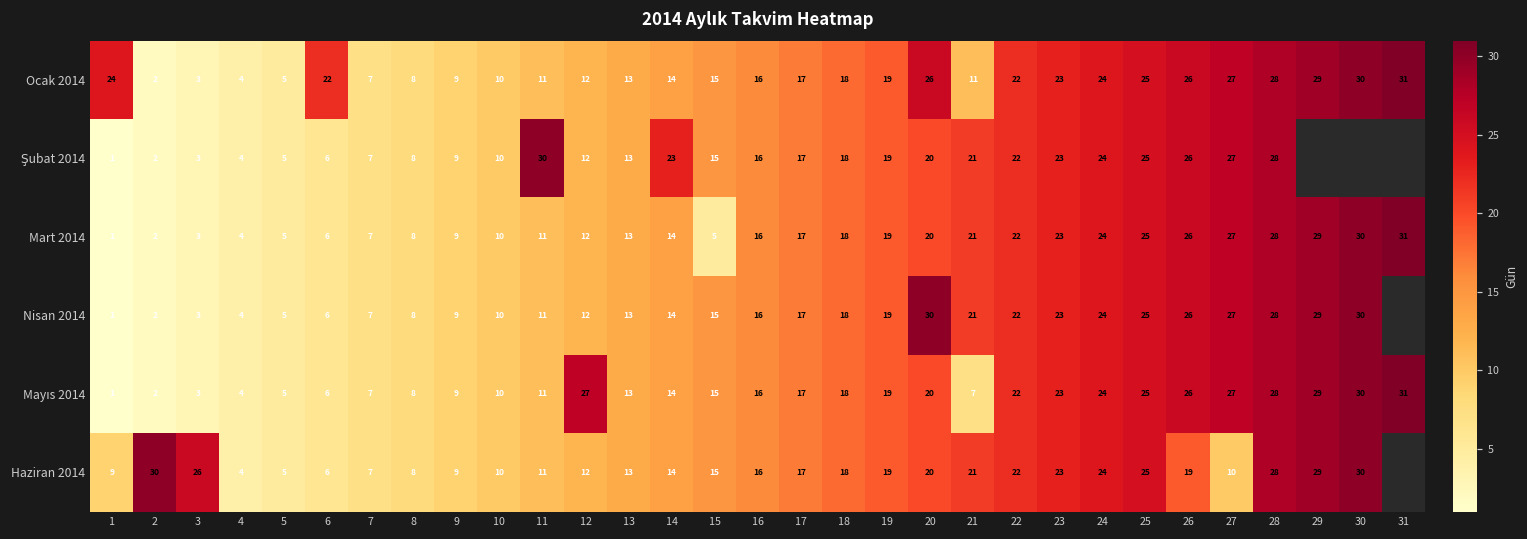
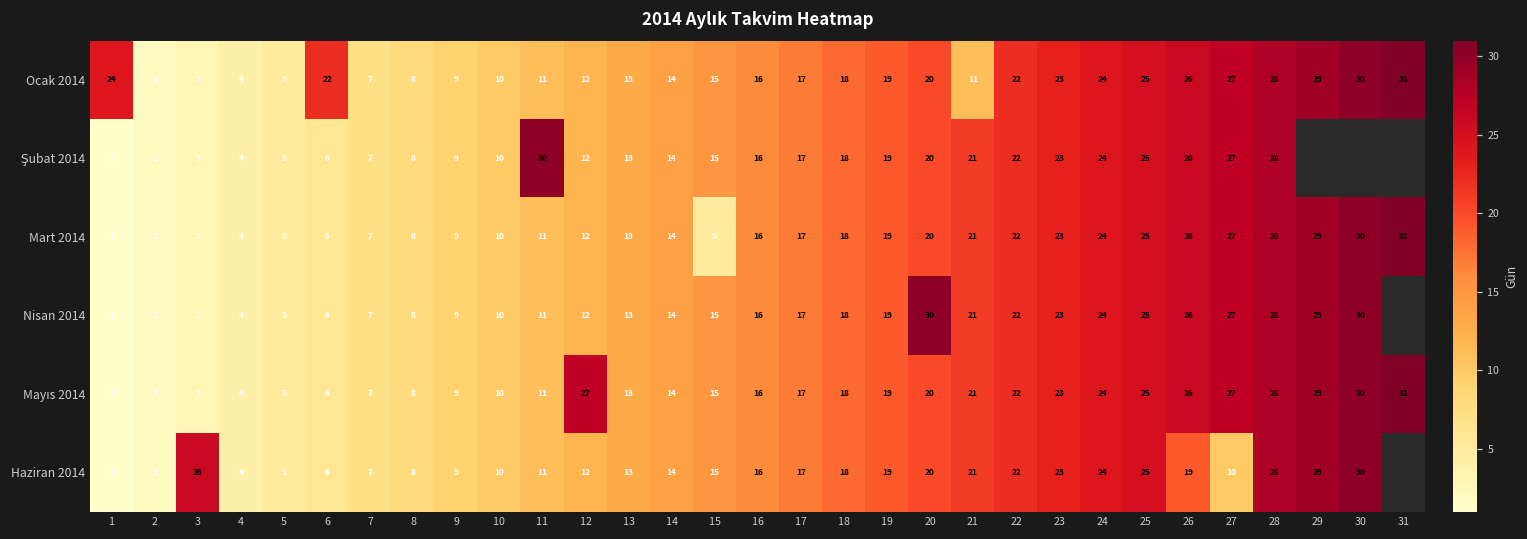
Ocak 2014, 20: 26 -> 20
Şubat 2014, 14: 23 -> 14
Mayıs 2014, 21: 7 -> 21
Haziran 2014, 1: 9 -> 1
Haziran 2014, 2: 30 -> 2
